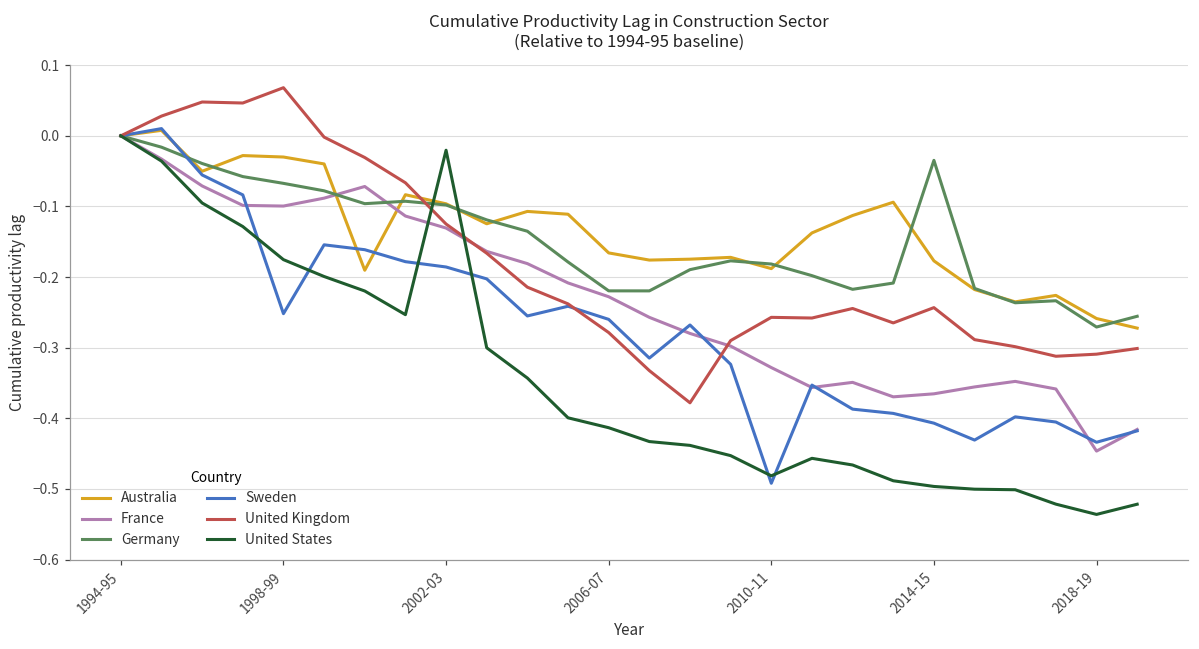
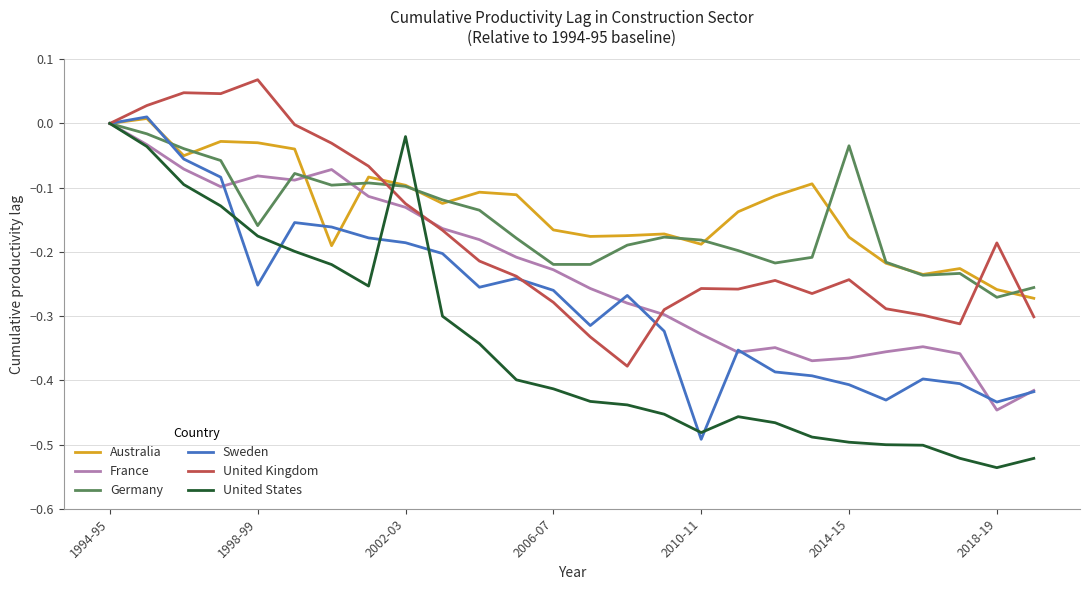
France, 1998-99: -0.10 -> -0.08
Germany, 1998-99: -0.07 -> -0.16
United Kingdom, 2018-19: -0.31 -> -0.19
